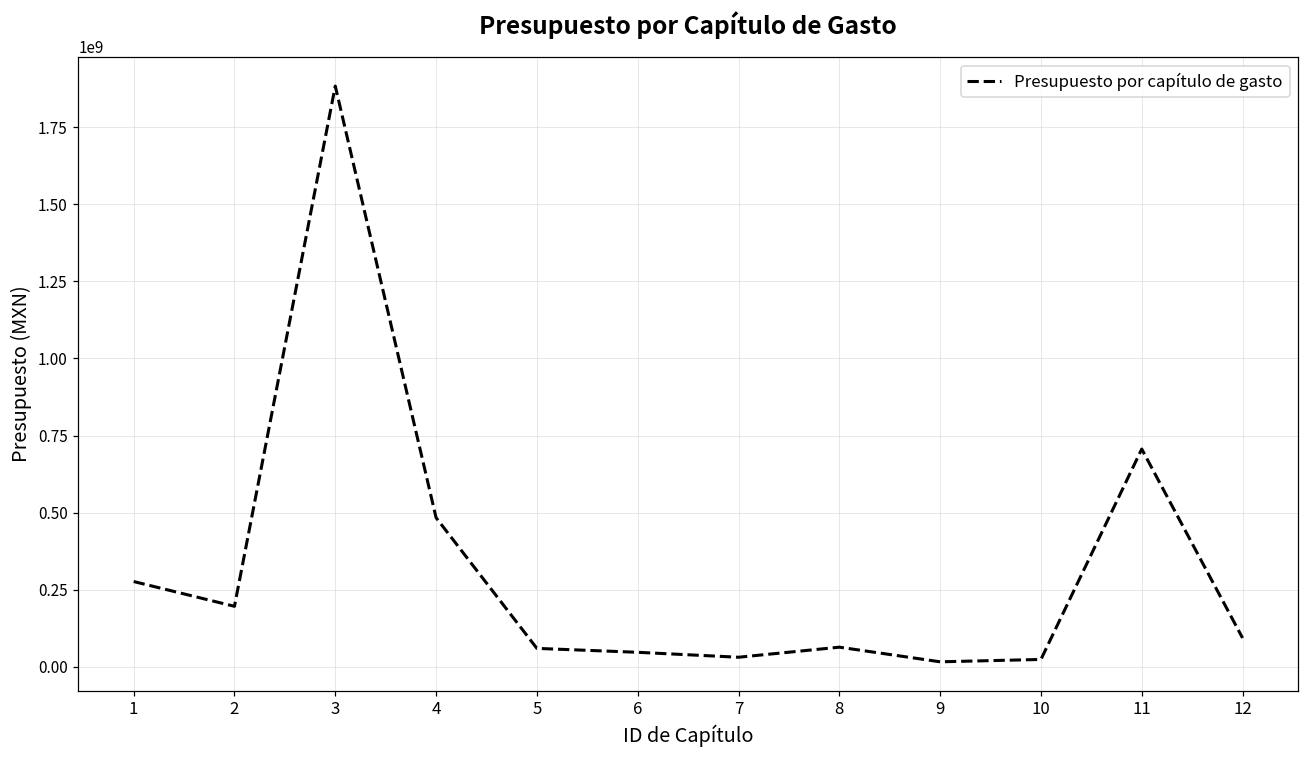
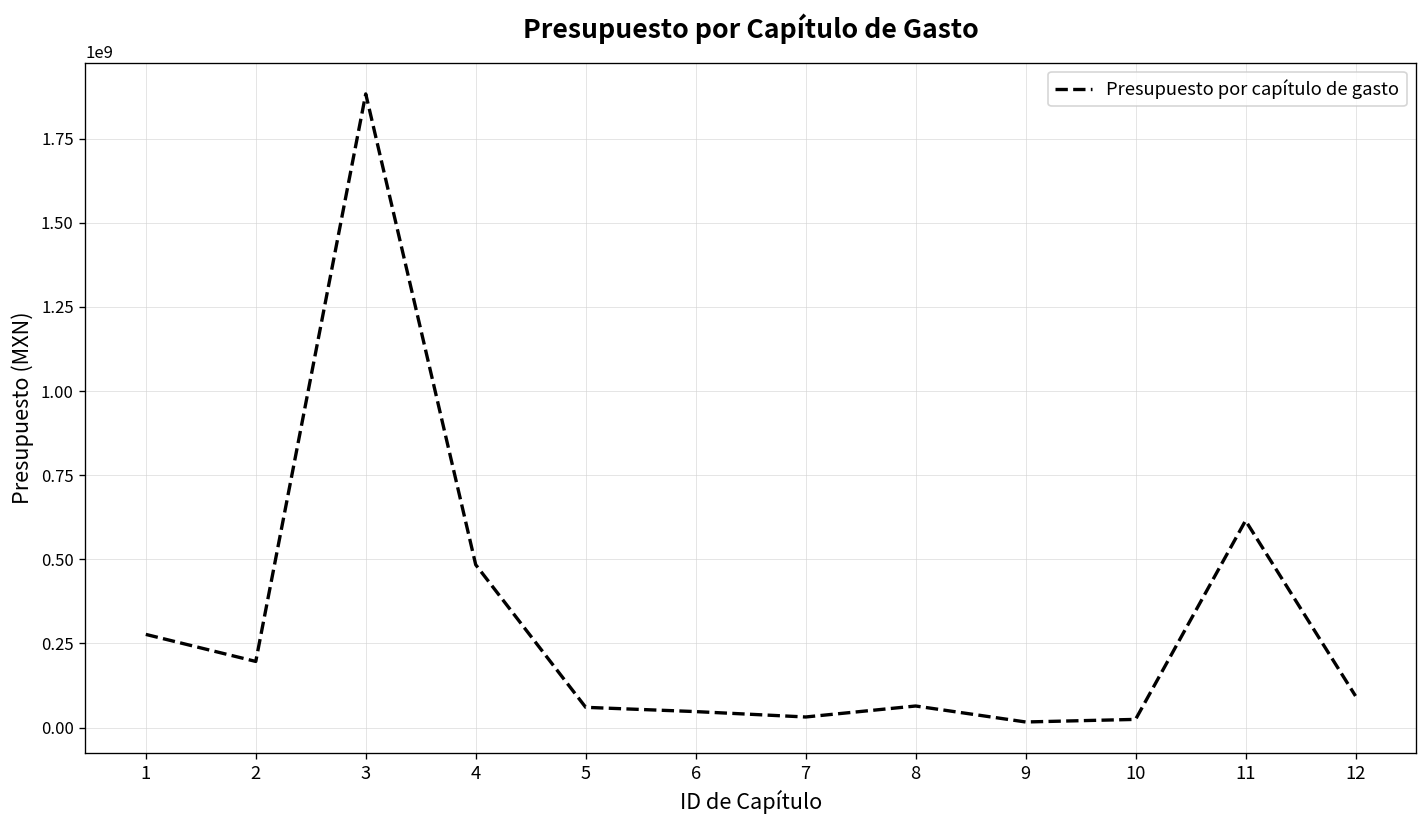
11: 710000000 -> 610000000
